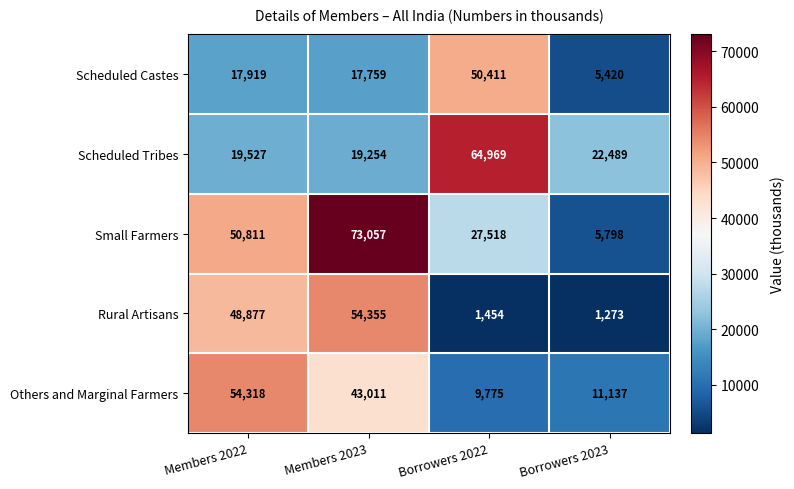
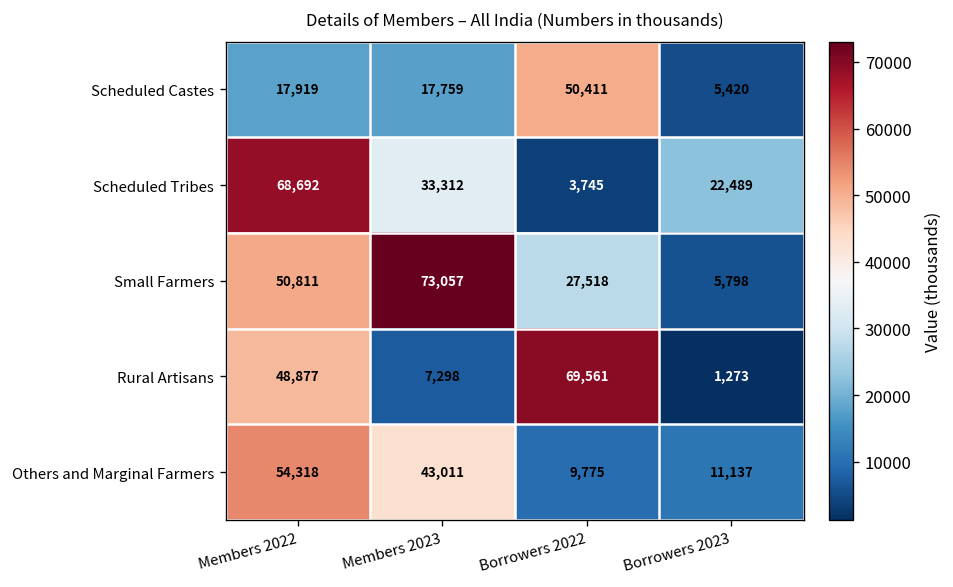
Scheduled Tribes, Members 2022: 19,527 -> 68,692
Scheduled Tribes, Members 2023: 19,254 -> 33,312
Scheduled Tribes, Borrowers 2022: 64,969 -> 3,745
Rural Artisans, Members 2023: 54,355 -> 7,298
Rural Artisans, Borrowers 2022: 1,454 -> 69,561
